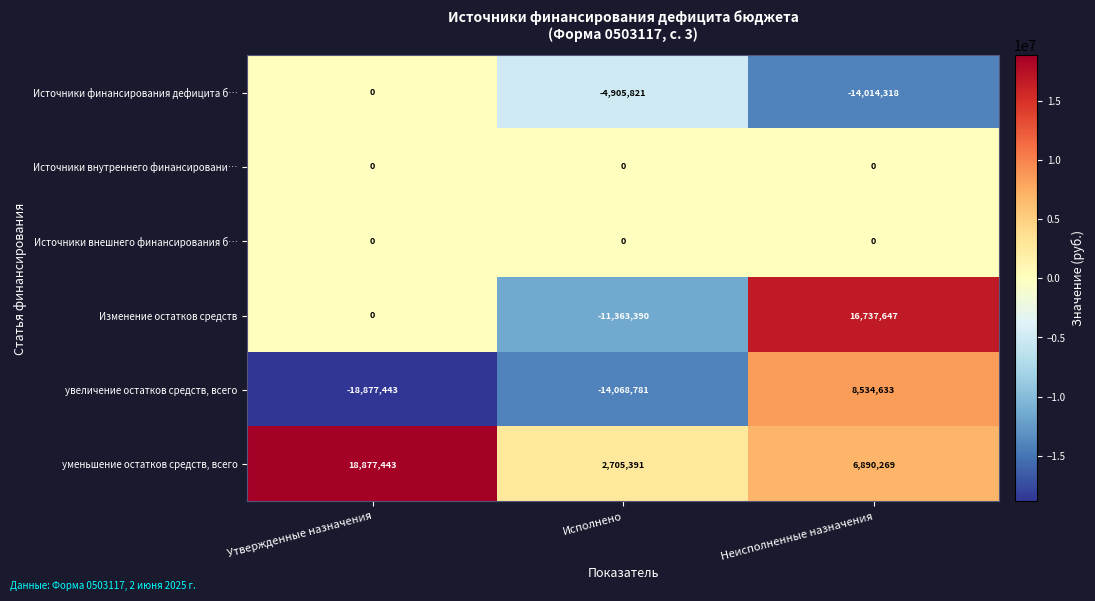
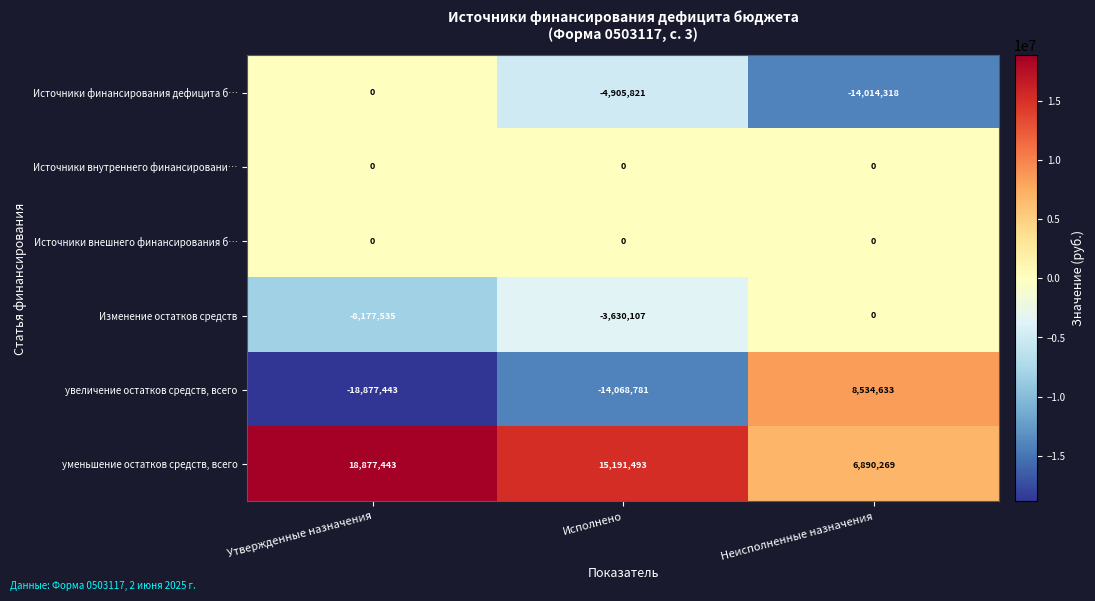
Изменение остатков средств, Утвержденные назначения: 0 -> -8,177,535
Изменение остатков средств, Исполнено: -11,363,390 -> -3,630,107
Изменение остатков средств, Неисполненные назначения: 16,737,647 -> 0
уменьшение остатков средств, всего, Исполнено: 2,705,391 -> 15,191,493
